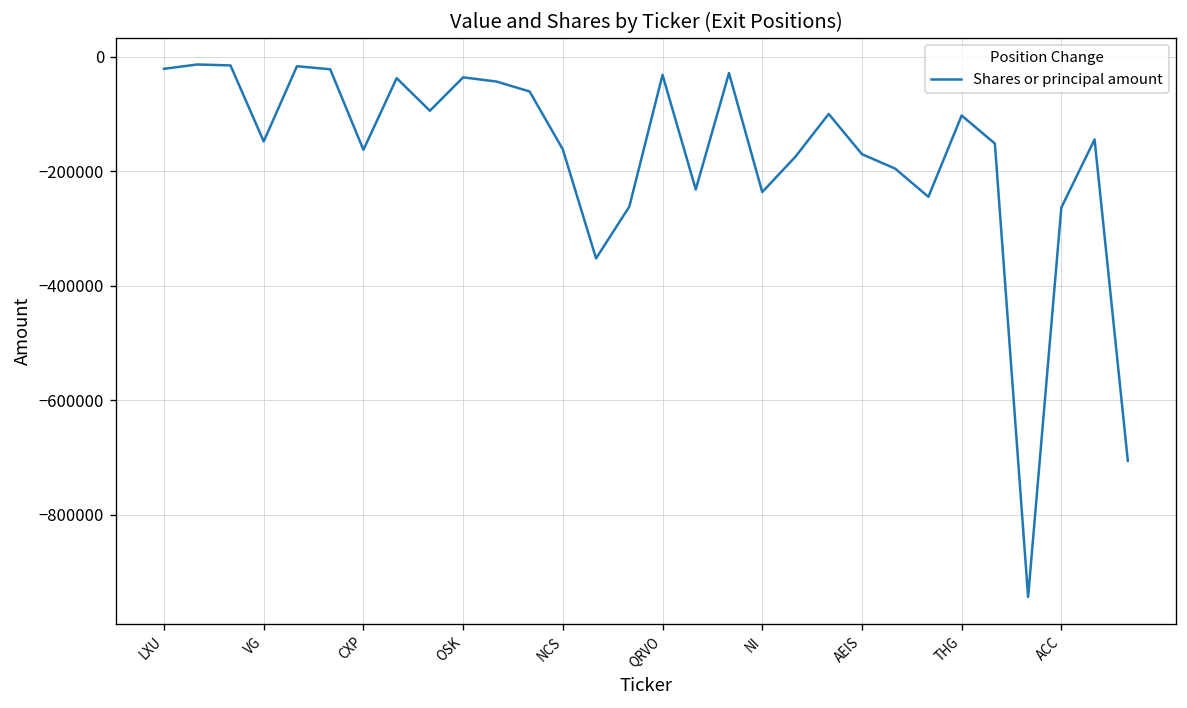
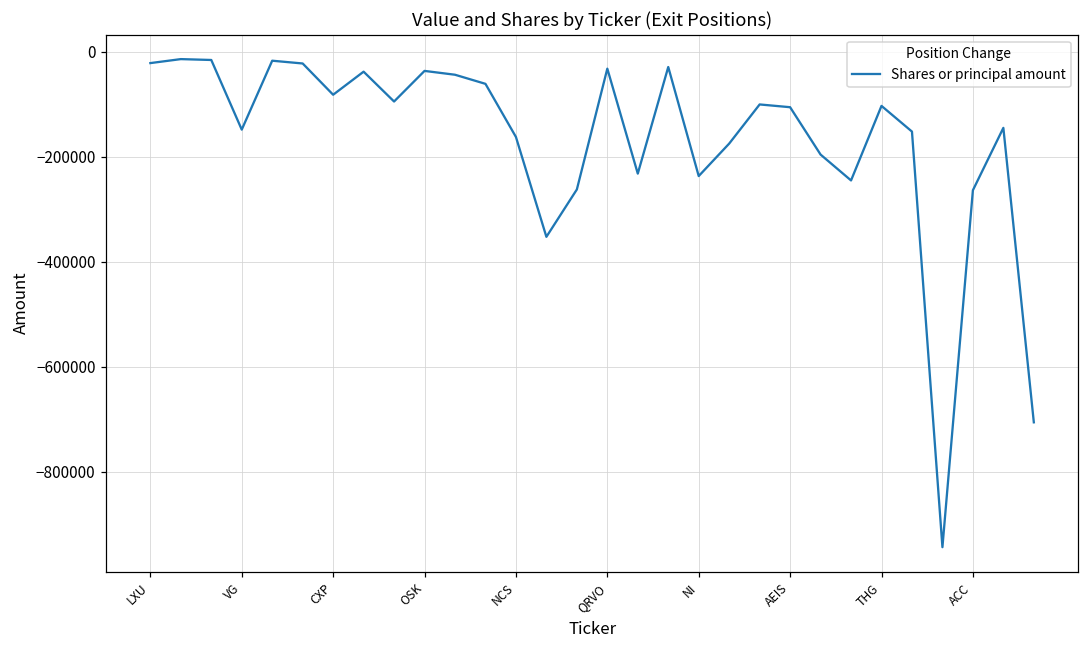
CXP: -160000 -> -80000
AEIS: -170000 -> -110000
